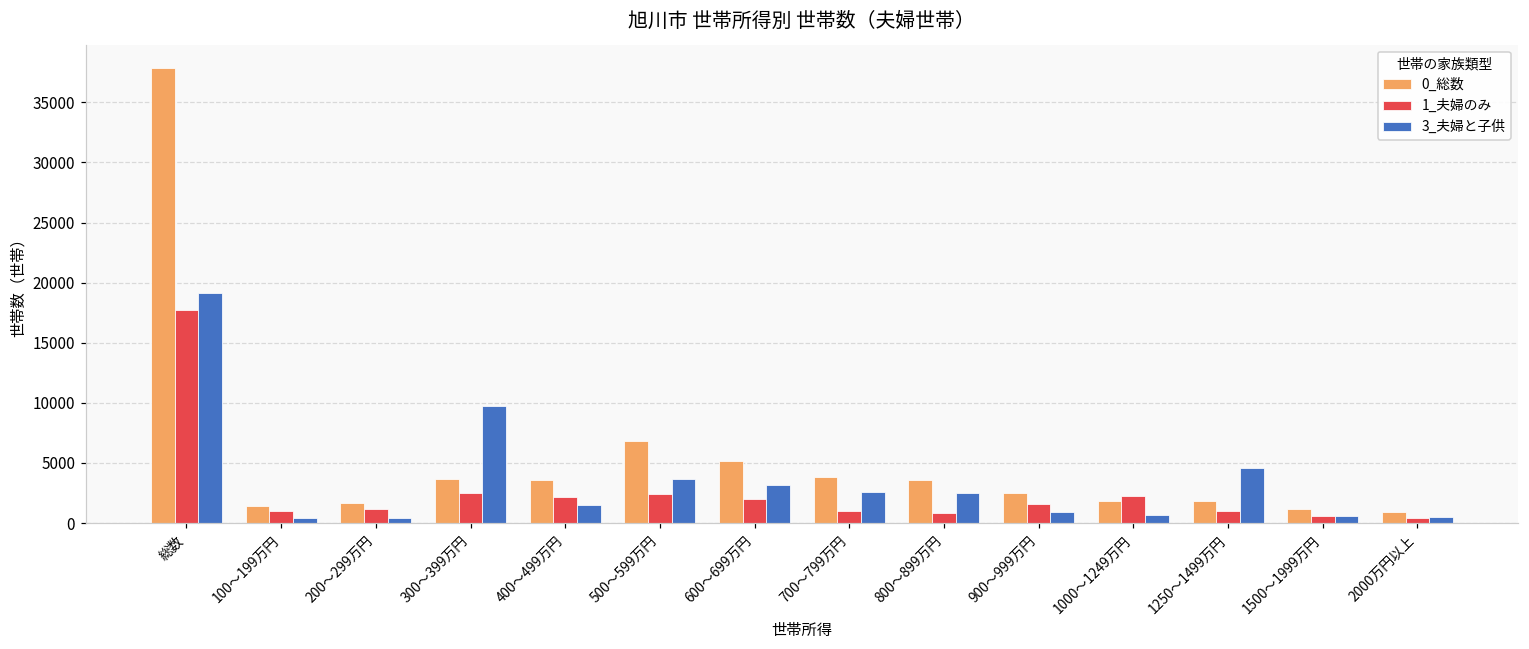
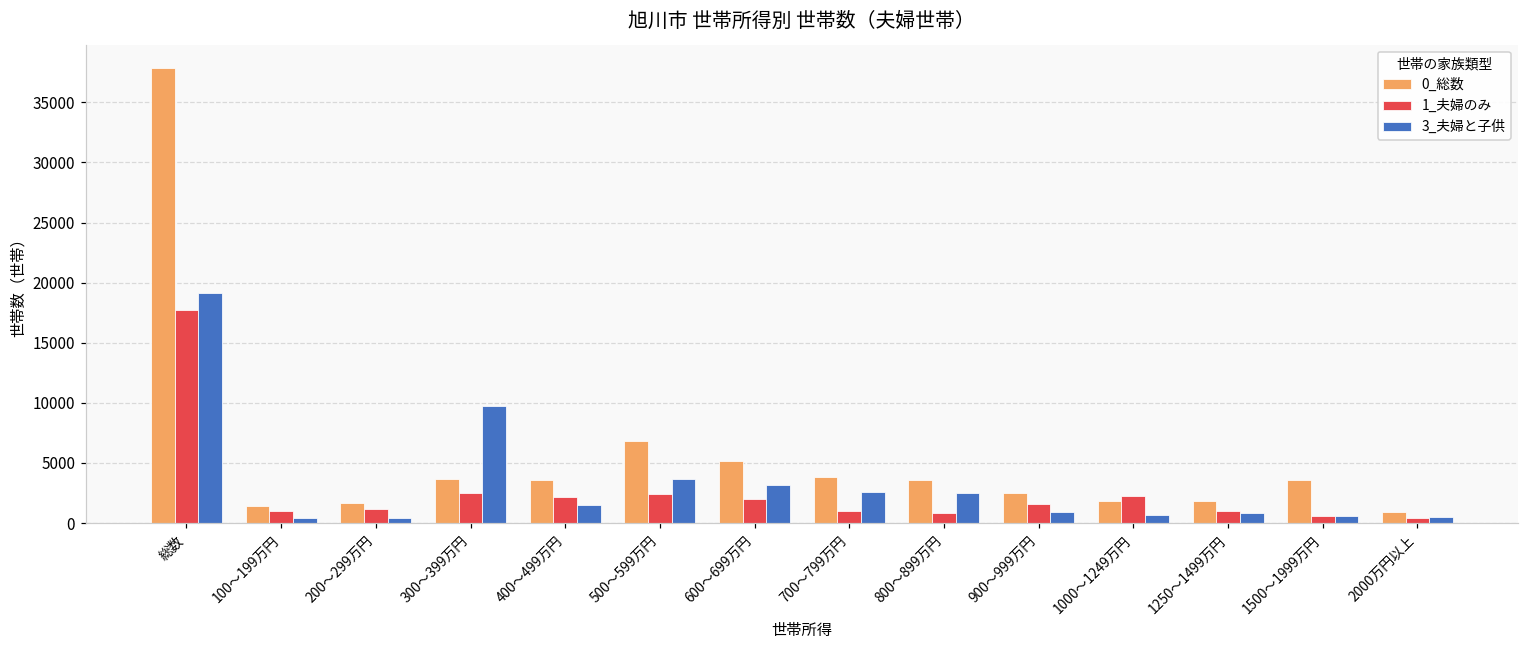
3_夫婦と子供, 1250～1499万円: 4600 -> 800
0_総数, 1500～1999万円: 1200 -> 3600
